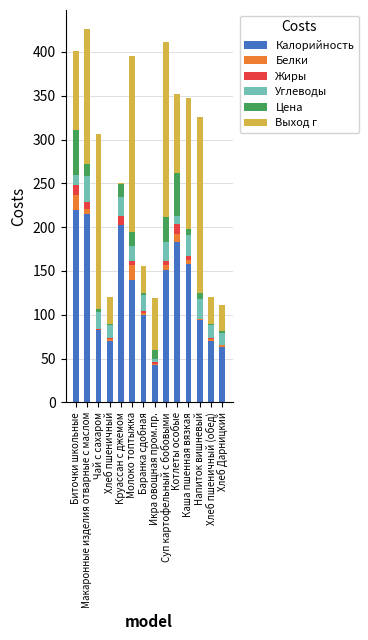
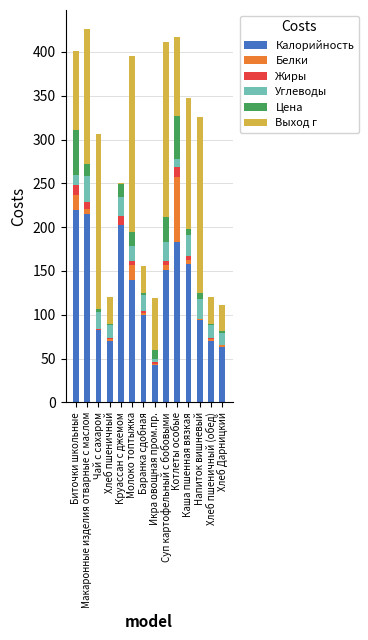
Белки, Котлеты особые: 10 -> 70
